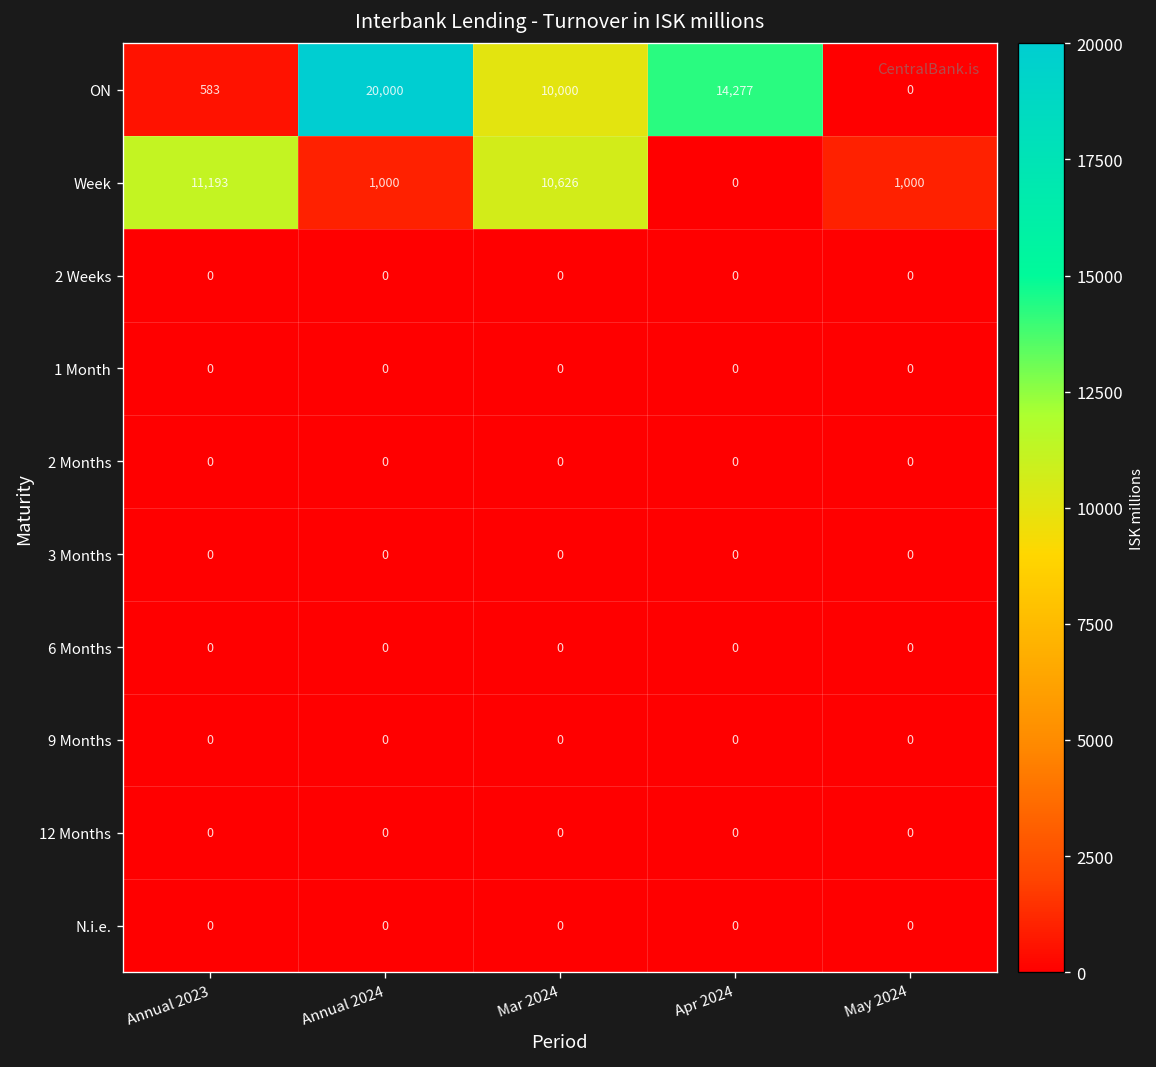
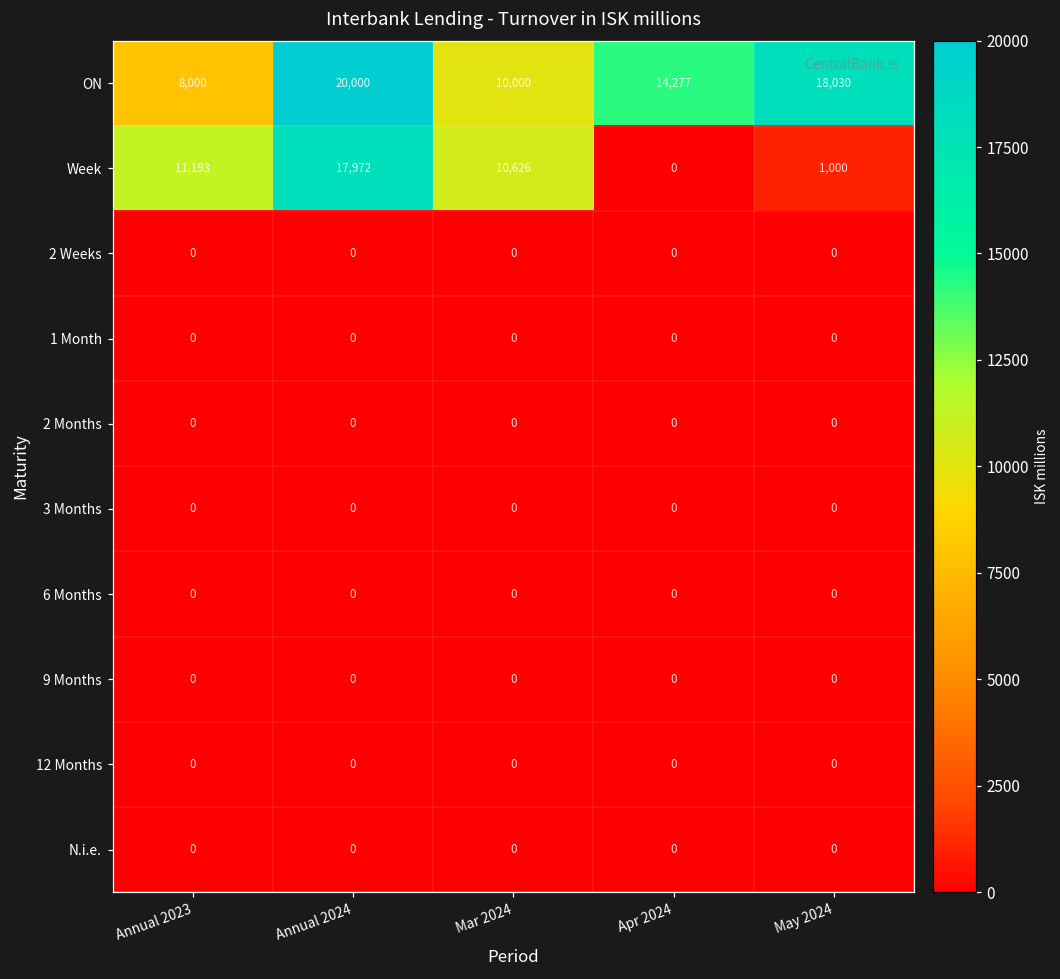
ON, Annual 2023: 583 -> 8,000
ON, May 2024: 0 -> 18,030
Week, Annual 2024: 1,000 -> 17,972
